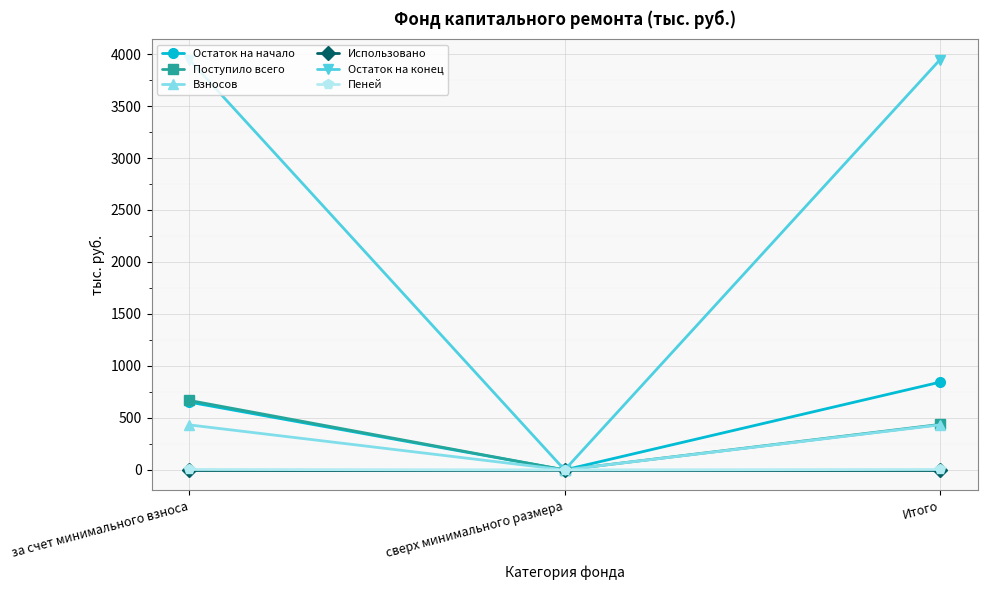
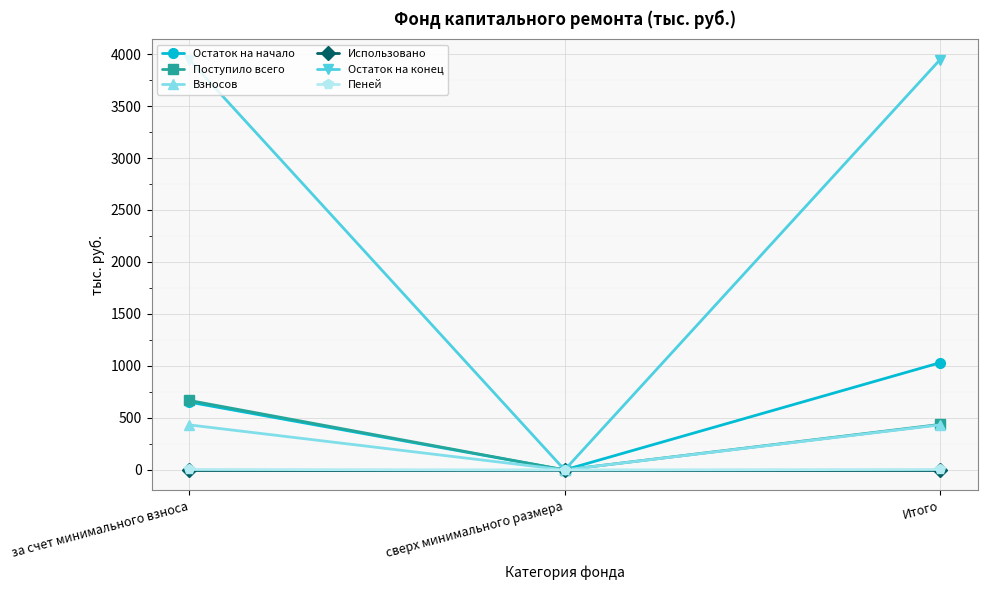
Остаток на начало, Итого: 840 -> 1030
